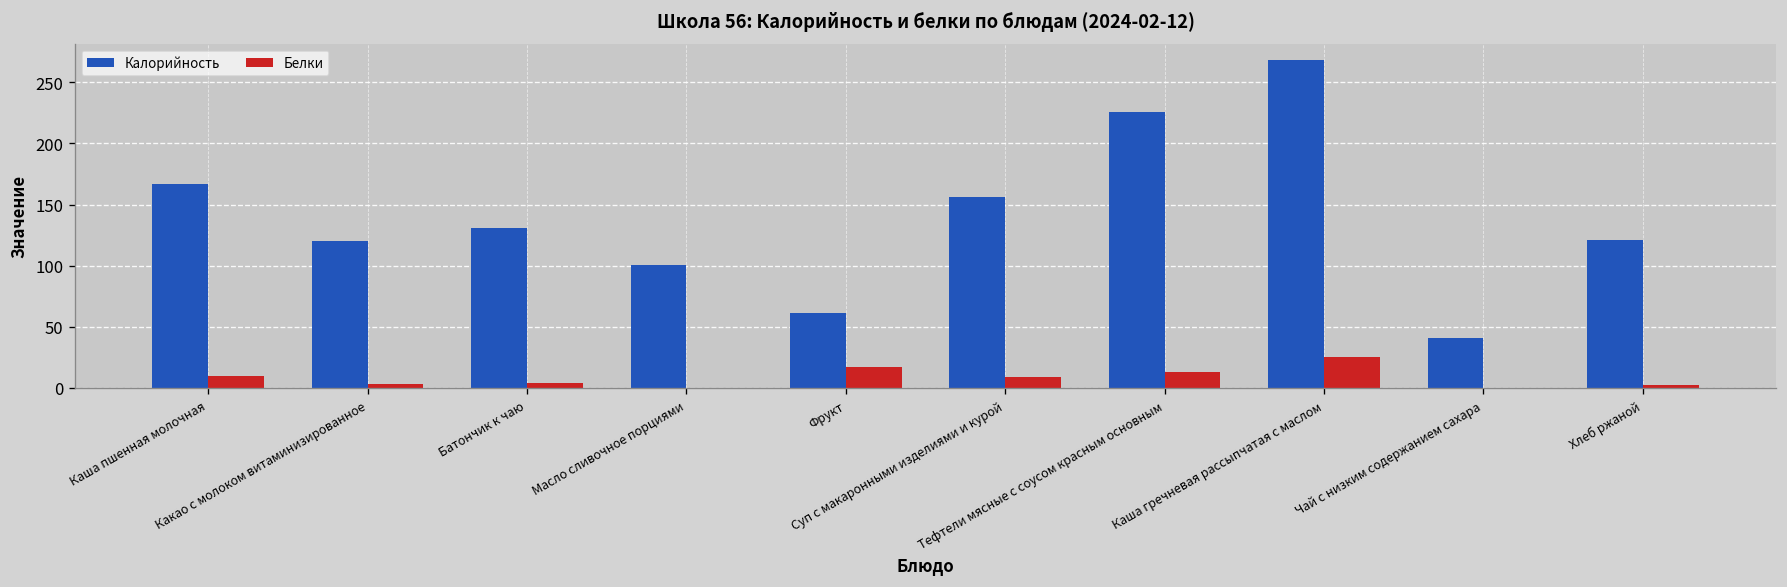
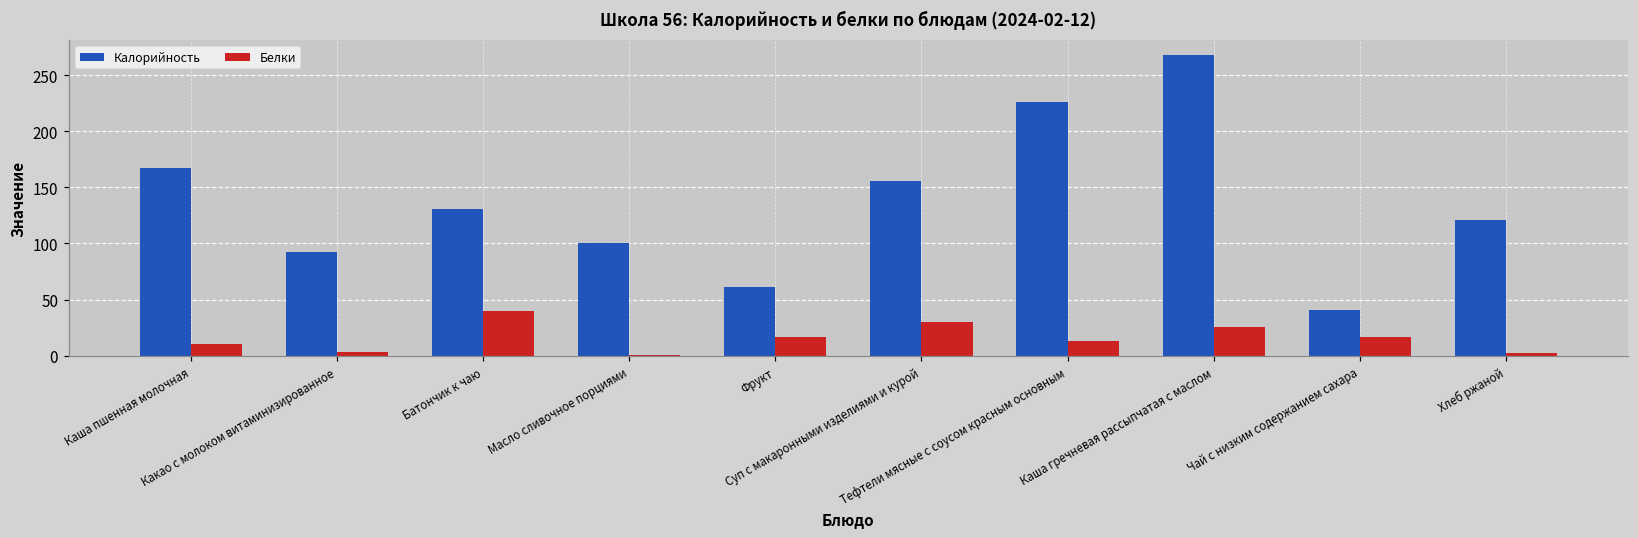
Калорийность, Какао с молоком витаминизированное: 120 -> 92
Белки, Батончик к чаю: 4 -> 40
Белки, Суп с макаронными изделиями и курой: 9 -> 30
Белки, Чай с низким содержанием сахара: 0 -> 17
